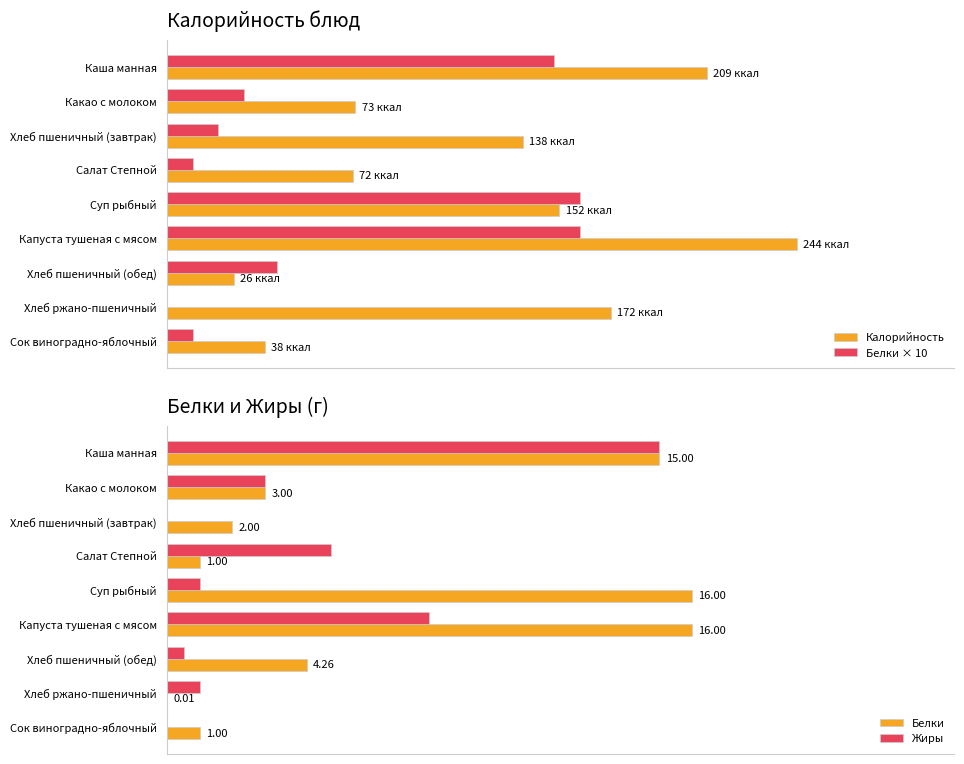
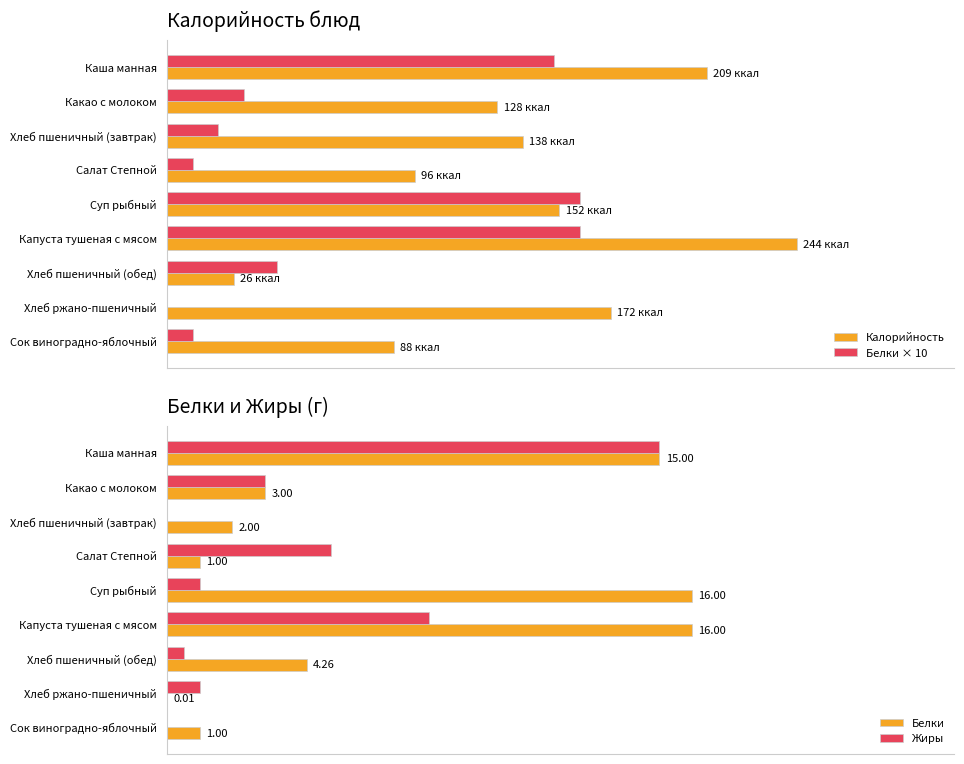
Калорийность блюд, Калорийность, Какао с молоком: 73 -> 128
Калорийность блюд, Калорийность, Салат Степной: 72 -> 96
Калорийность блюд, Калорийность, Сок виноградно-яблочный: 38 -> 88
